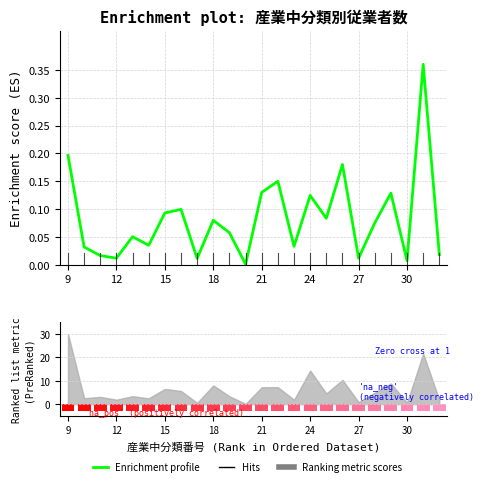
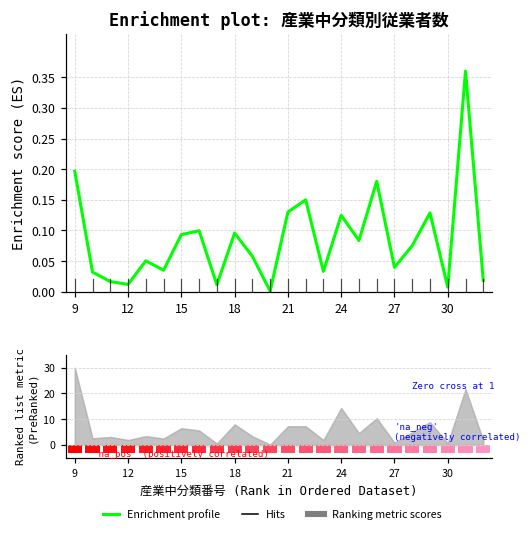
Enrichment plot: 産業中分類別従業者数, 18: 0.08 -> 0.10
Enrichment plot: 産業中分類別従業者数, 27: 0.01 -> 0.04
